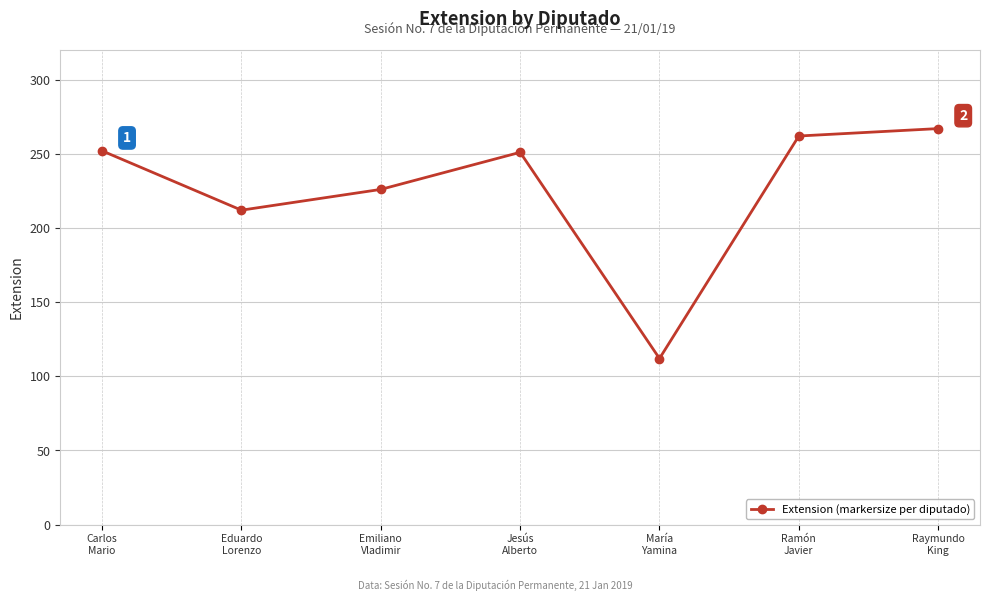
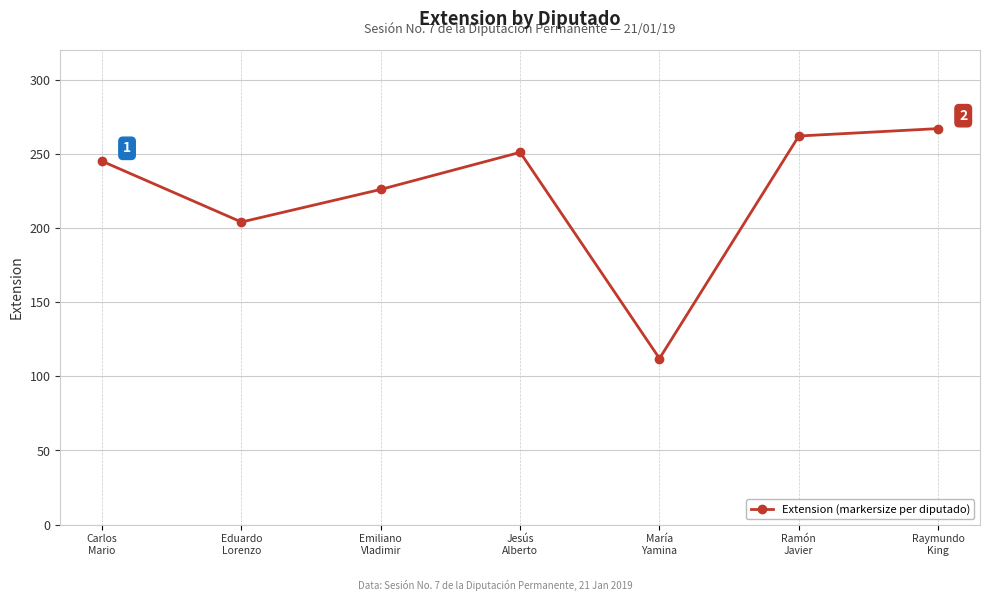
Carlos Mario: 252 -> 245
Eduardo Lorenzo: 212 -> 204
